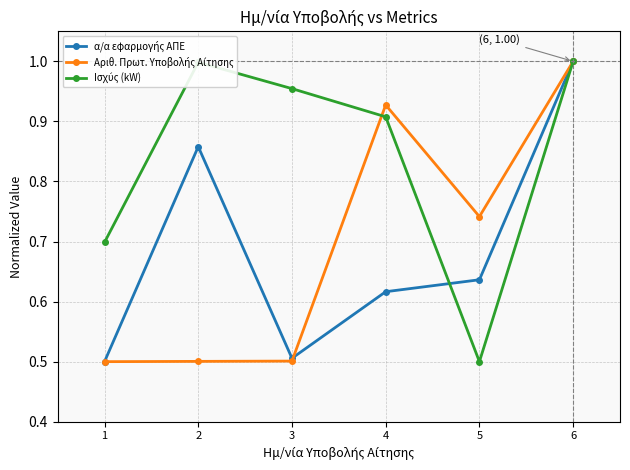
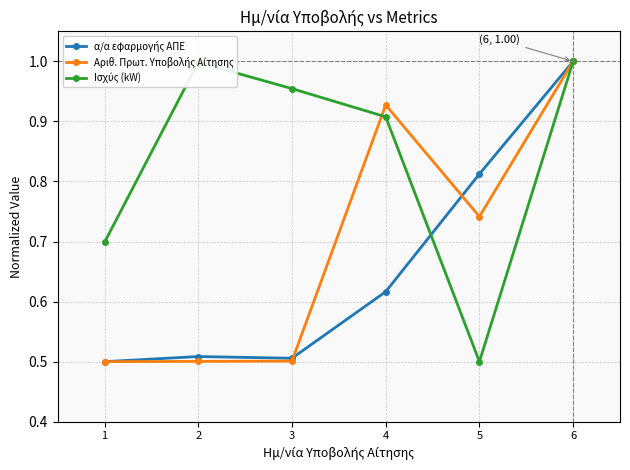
α/α εφαρμογής ΑΠΕ, 2: 0.86 -> 0.51
α/α εφαρμογής ΑΠΕ, 5: 0.64 -> 0.81
